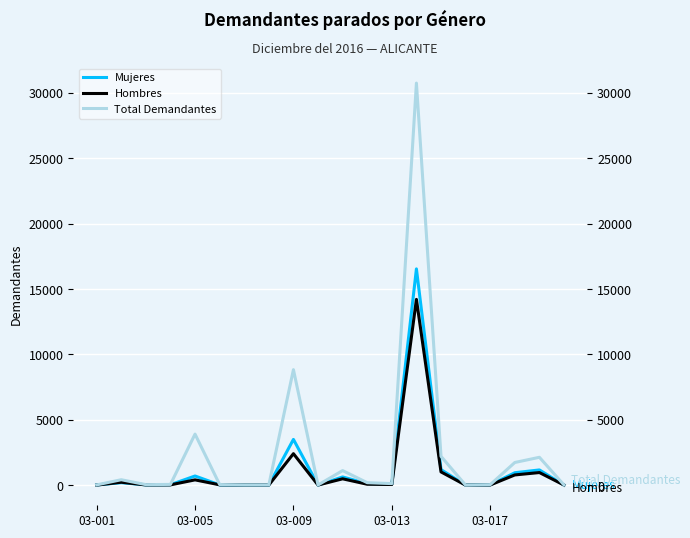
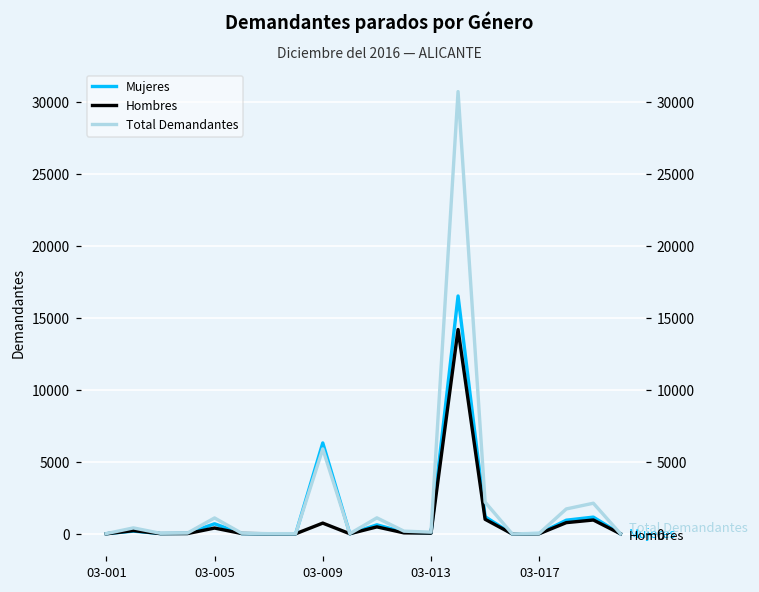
Total Demandantes, 03-005: 3900 -> 1100
Mujeres, 03-009: 3500 -> 6300
Hombres, 03-009: 2400 -> 800
Total Demandantes, 03-009: 8800 -> 5900
